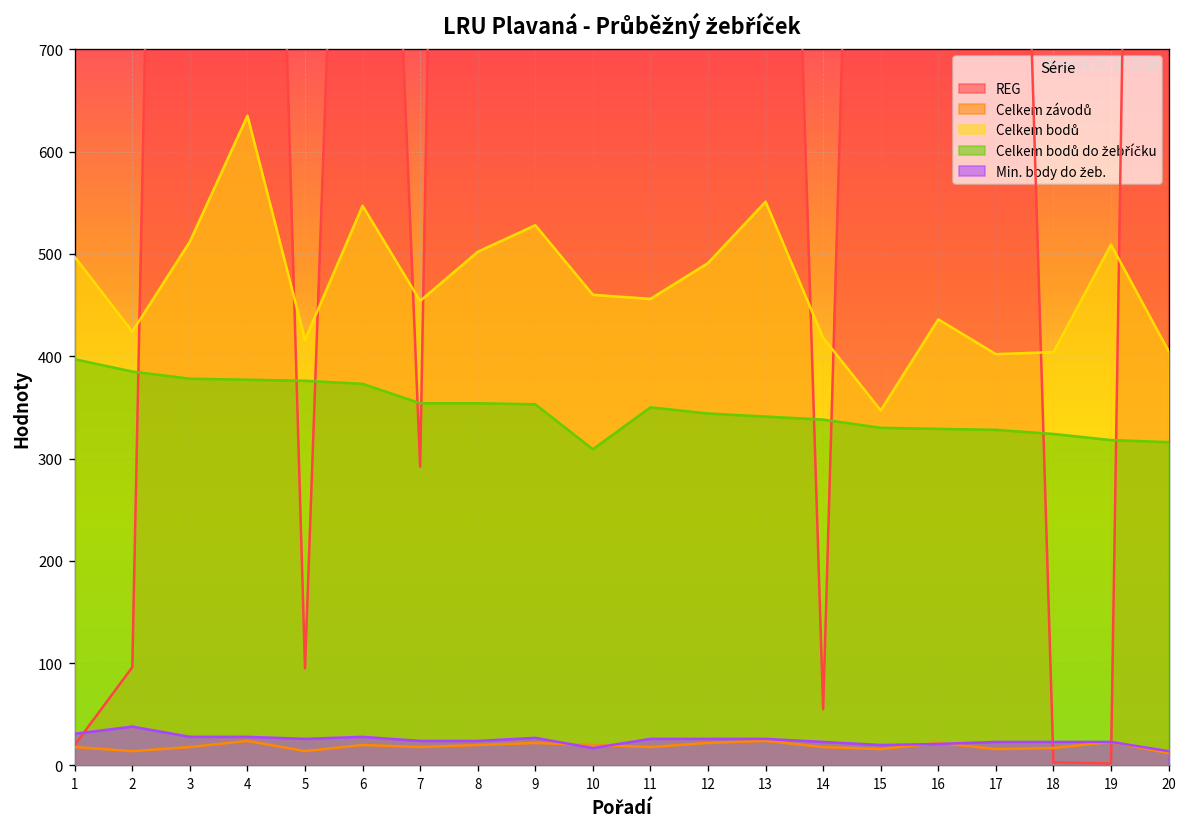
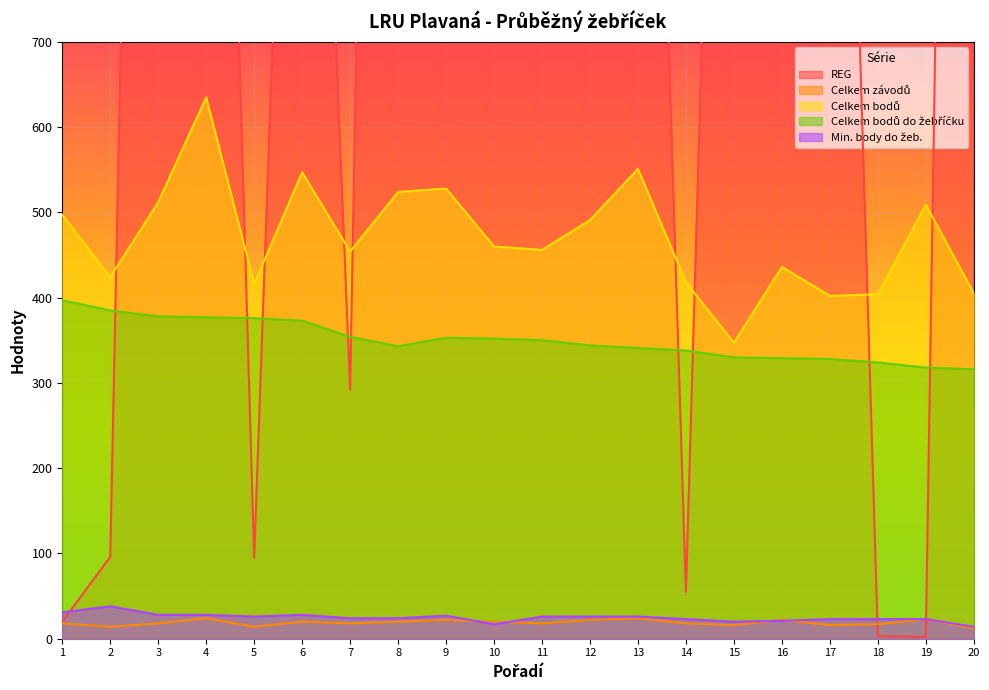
Celkem bodů, 8: 500 -> 520
Celkem bodů do žebříčku, 8: 350 -> 340
Celkem bodů do žebříčku, 10: 310 -> 350
